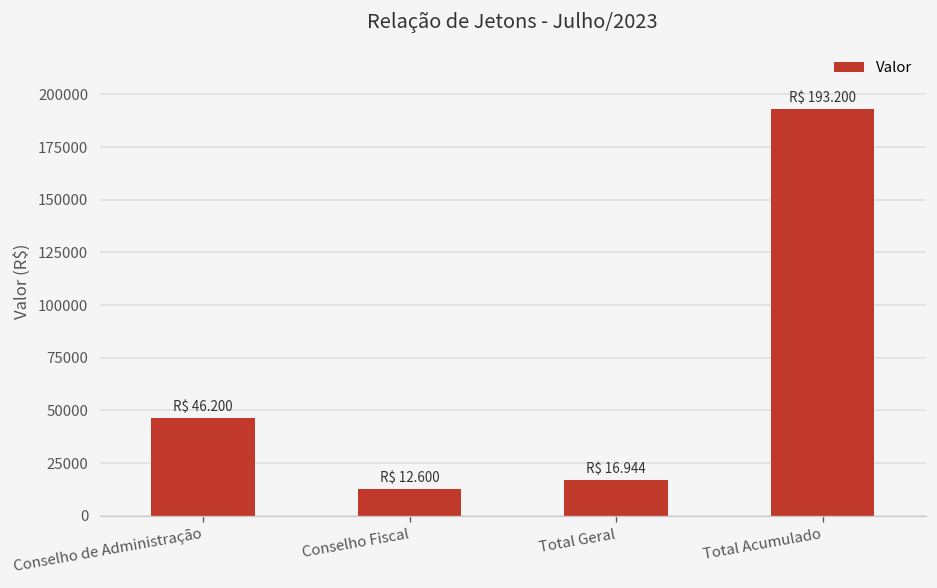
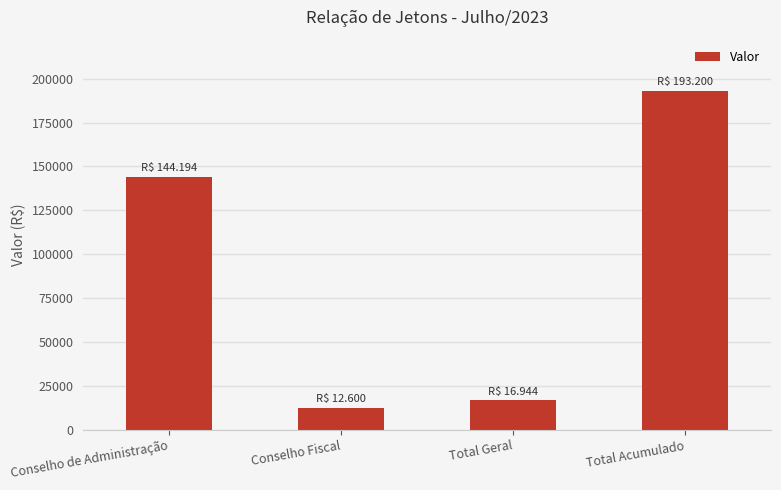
Conselho de Administração: 46.200 -> 144.194
